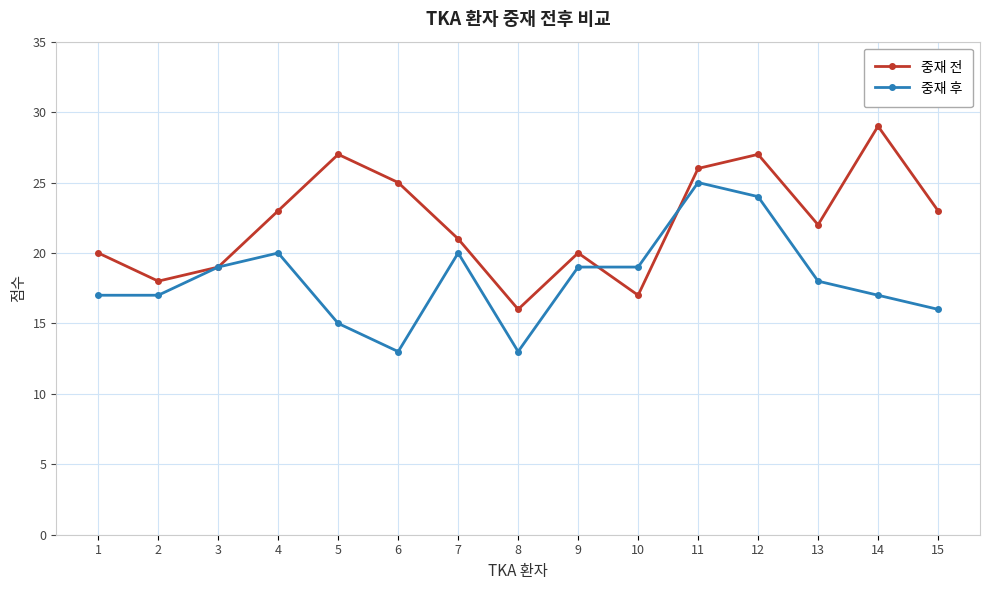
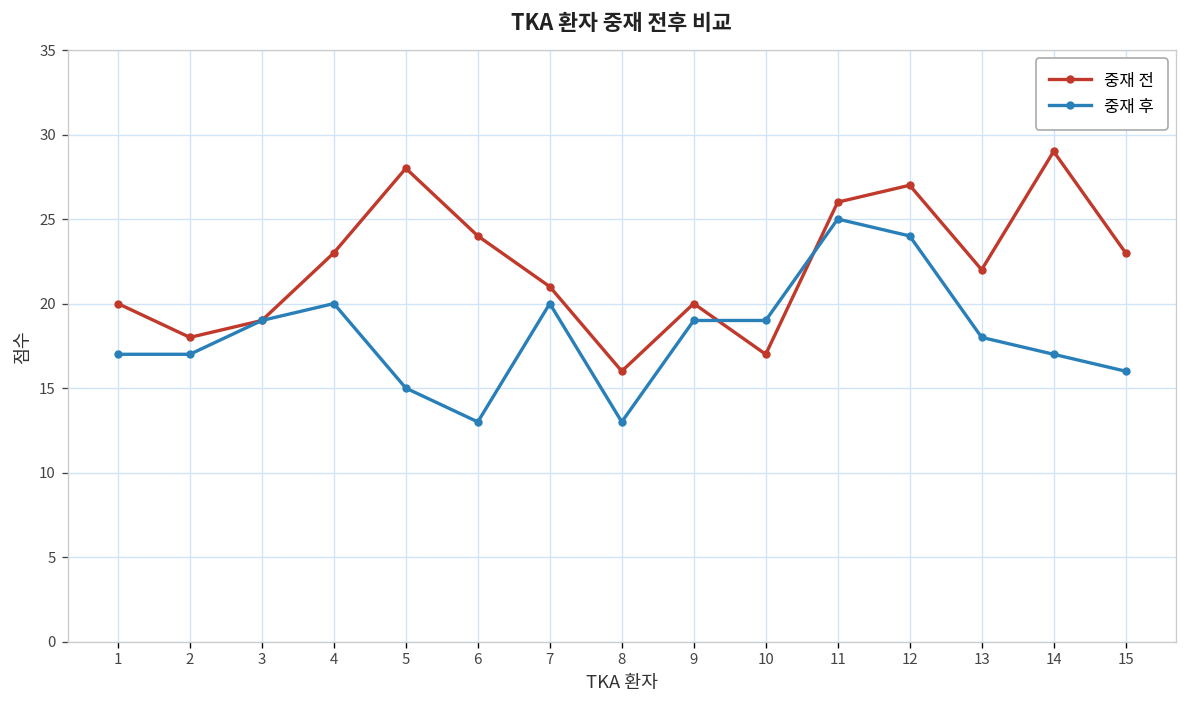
중재 전, 5: 27 -> 28
중재 전, 6: 25 -> 24
